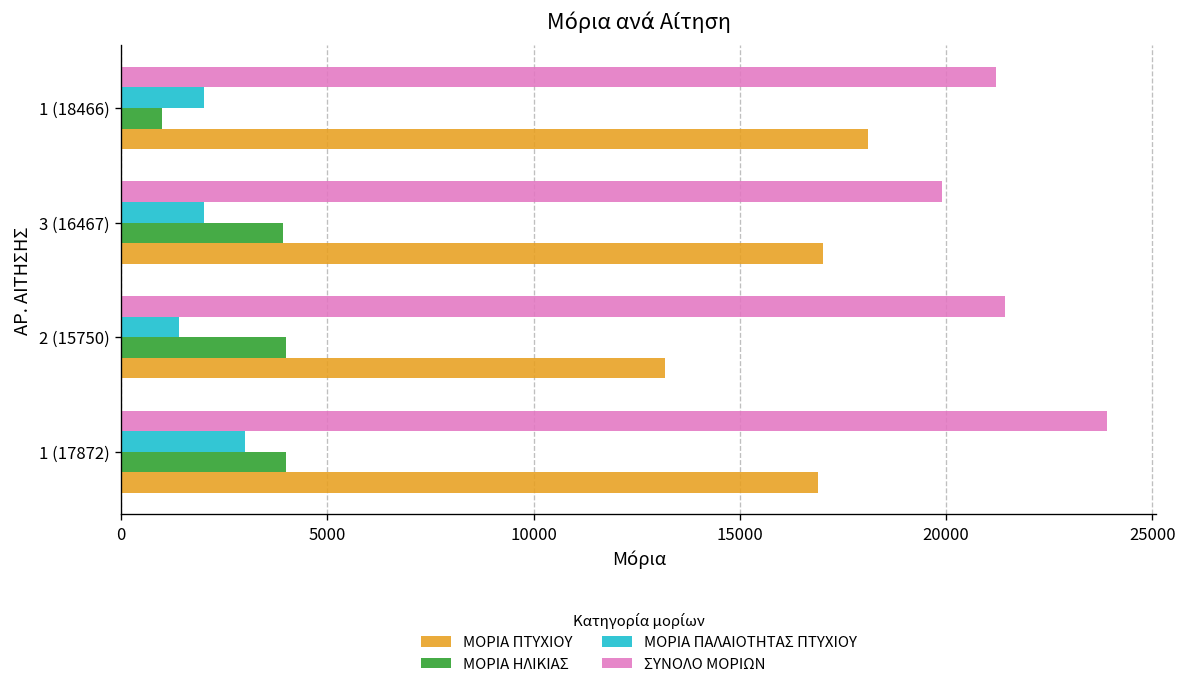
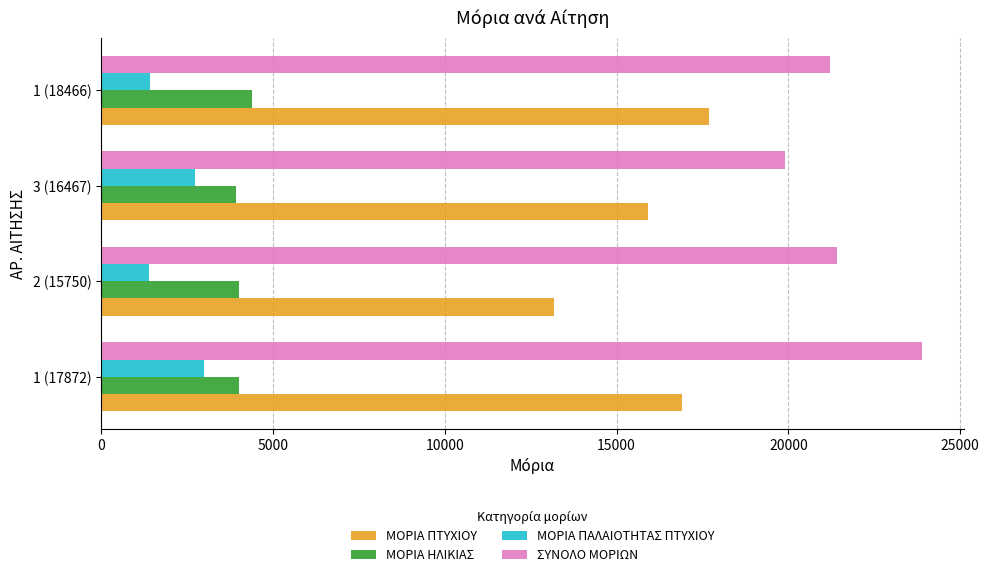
ΜΟΡΙΑ ΠΑΛΑΙΟΤΗΤΑΣ ΠΤΥΧΙΟΥ, 1 (18466): 2000 -> 1400
ΜΟΡΙΑ ΗΛΙΚΙΑΣ, 1 (18466): 1000 -> 4400
ΜΟΡΙΑ ΠΤΥΧΙΟΥ, 1 (18466): 18100 -> 17700
ΜΟΡΙΑ ΠΑΛΑΙΟΤΗΤΑΣ ΠΤΥΧΙΟΥ, 3 (16467): 2000 -> 2700
ΜΟΡΙΑ ΠΤΥΧΙΟΥ, 3 (16467): 17000 -> 15900
